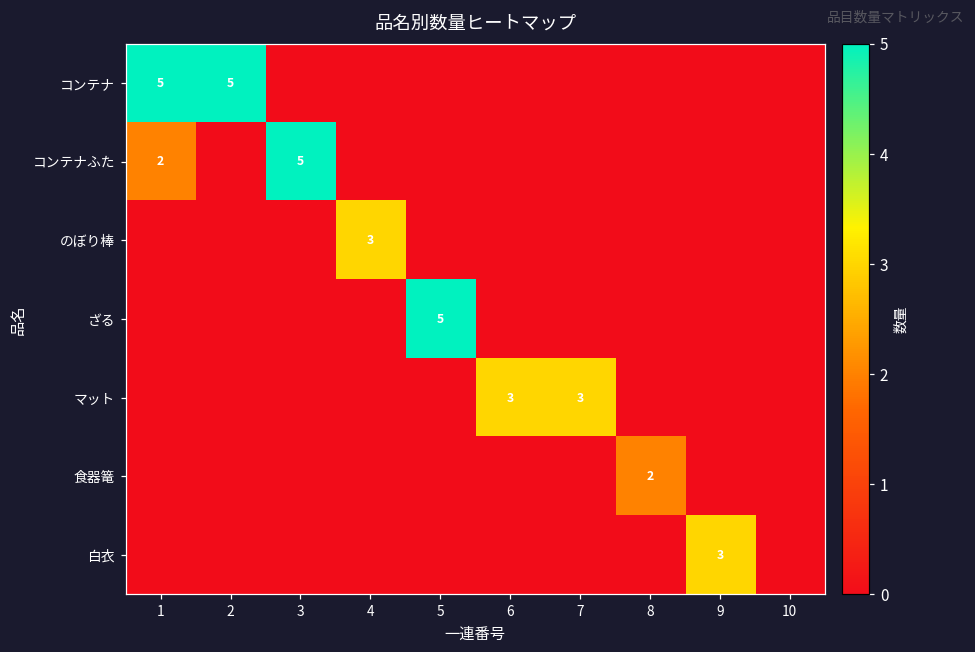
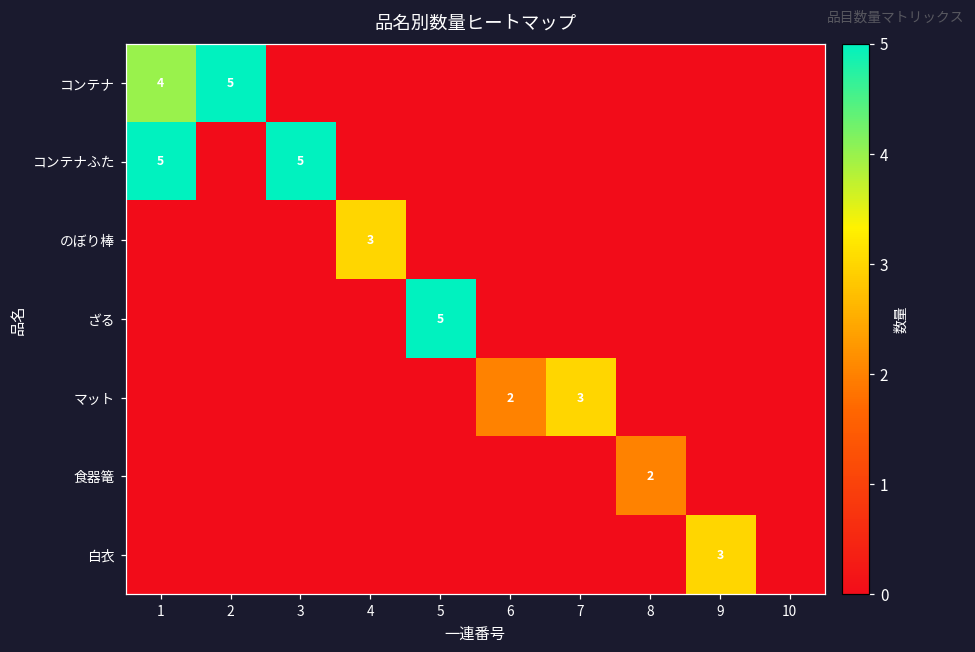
コンテナ, 1: 5 -> 4
コンテナふた, 1: 2 -> 5
マット, 6: 3 -> 2
